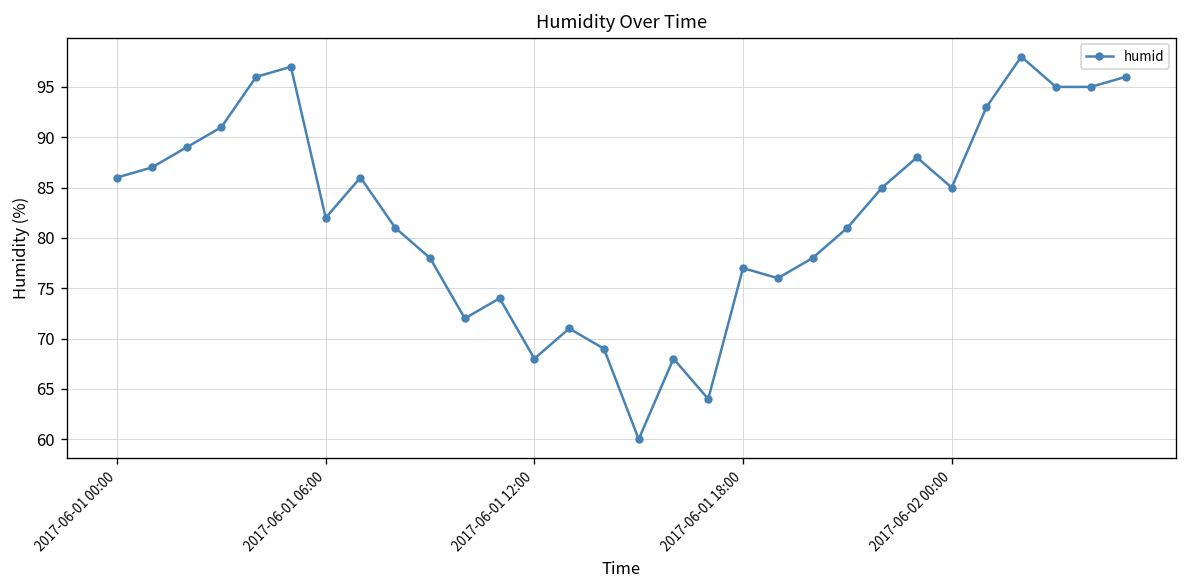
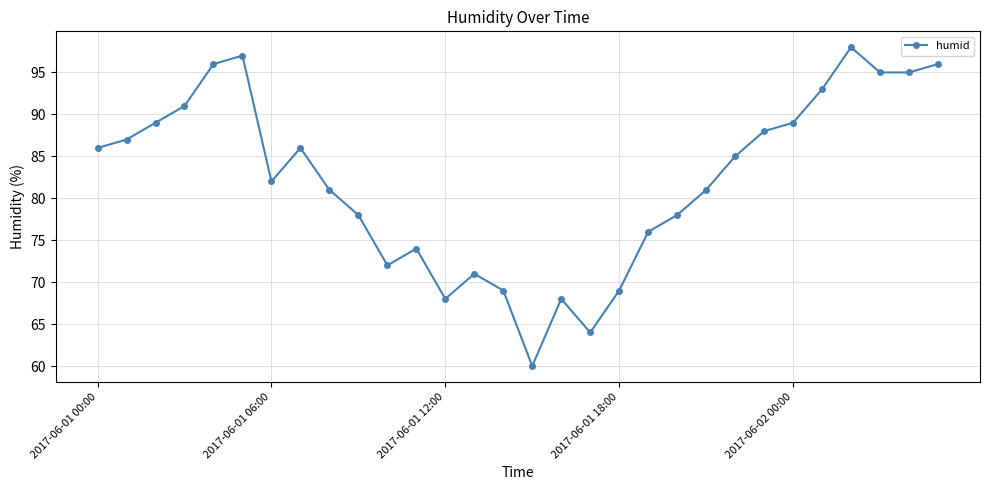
2017-06-01 18:00: 77 -> 69
2017-06-02 00:00: 85 -> 89
